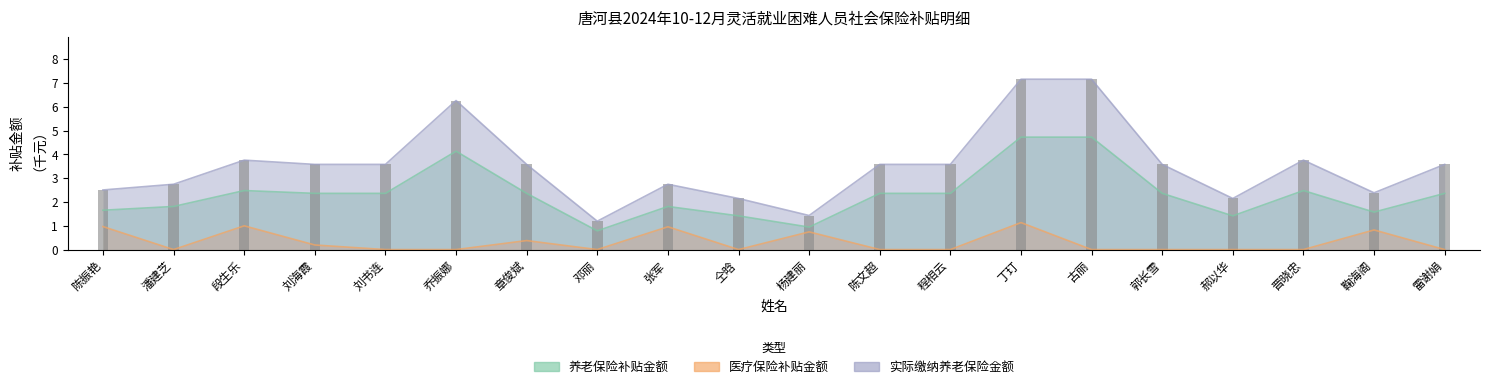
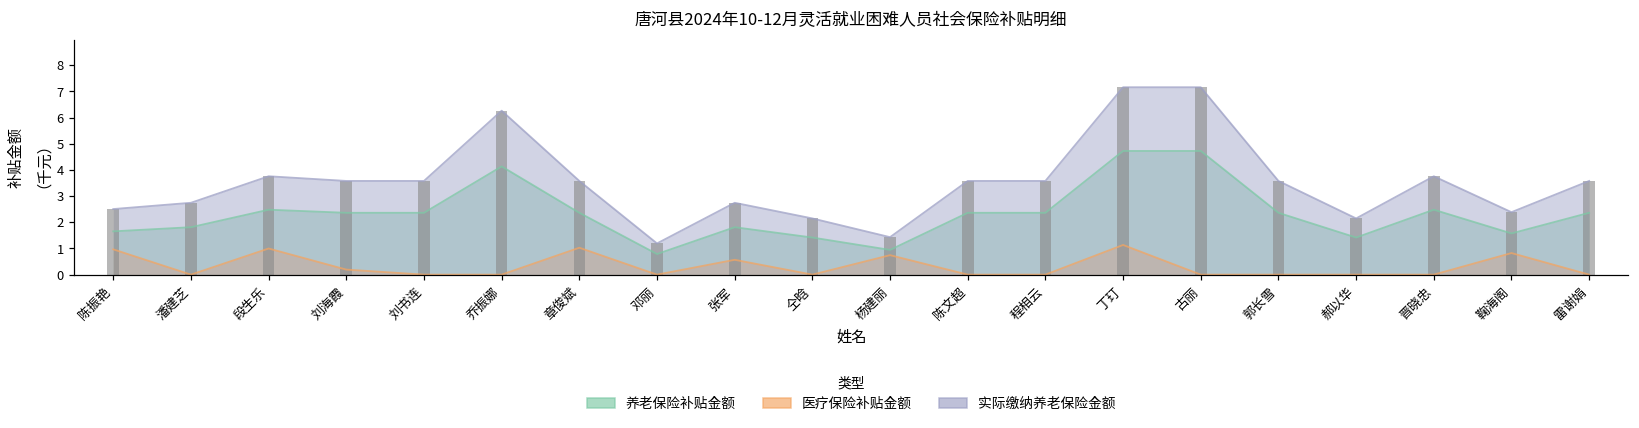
医疗保险补贴金额, 章俊斌: 0.4 -> 1.0
医疗保险补贴金额, 张军: 1.0 -> 0.6
